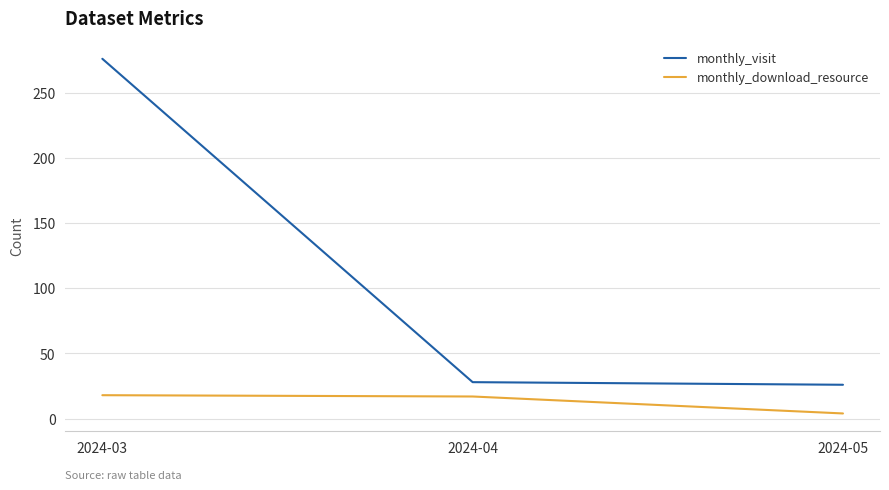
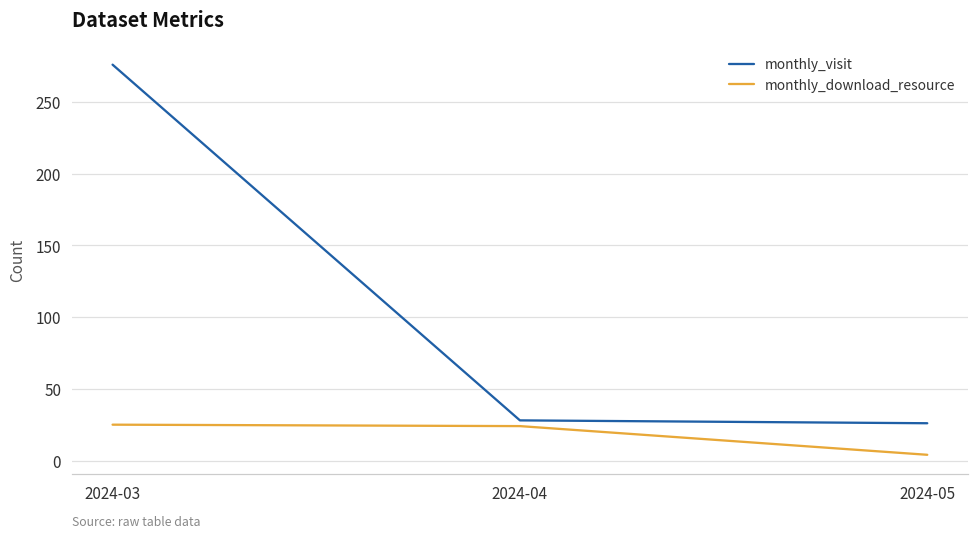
monthly_download_resource, 2024-03: 18 -> 25
monthly_download_resource, 2024-04: 17 -> 24
